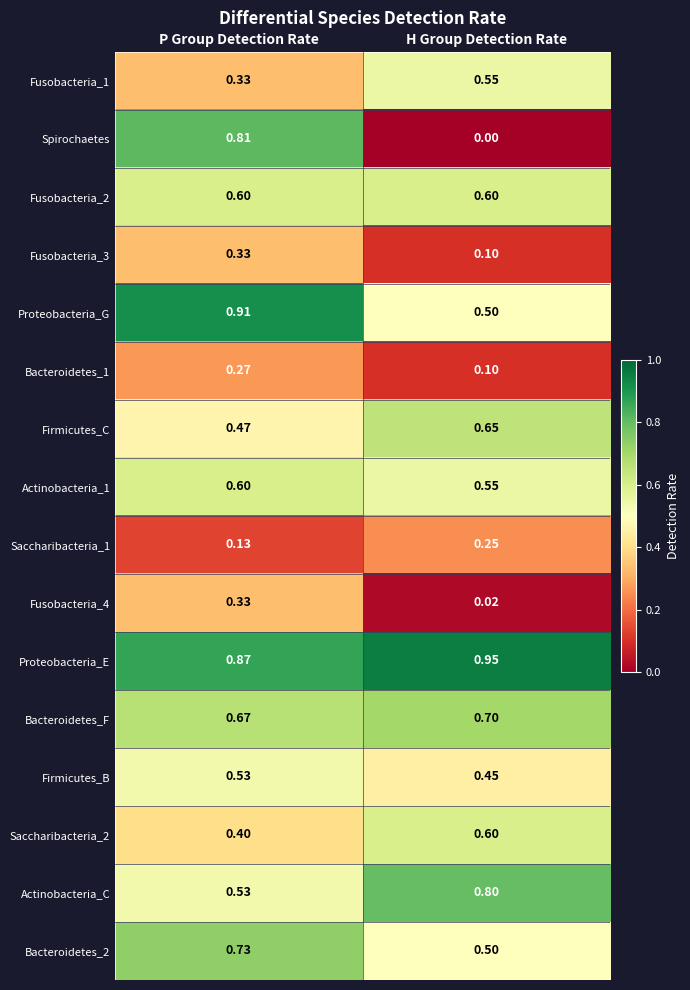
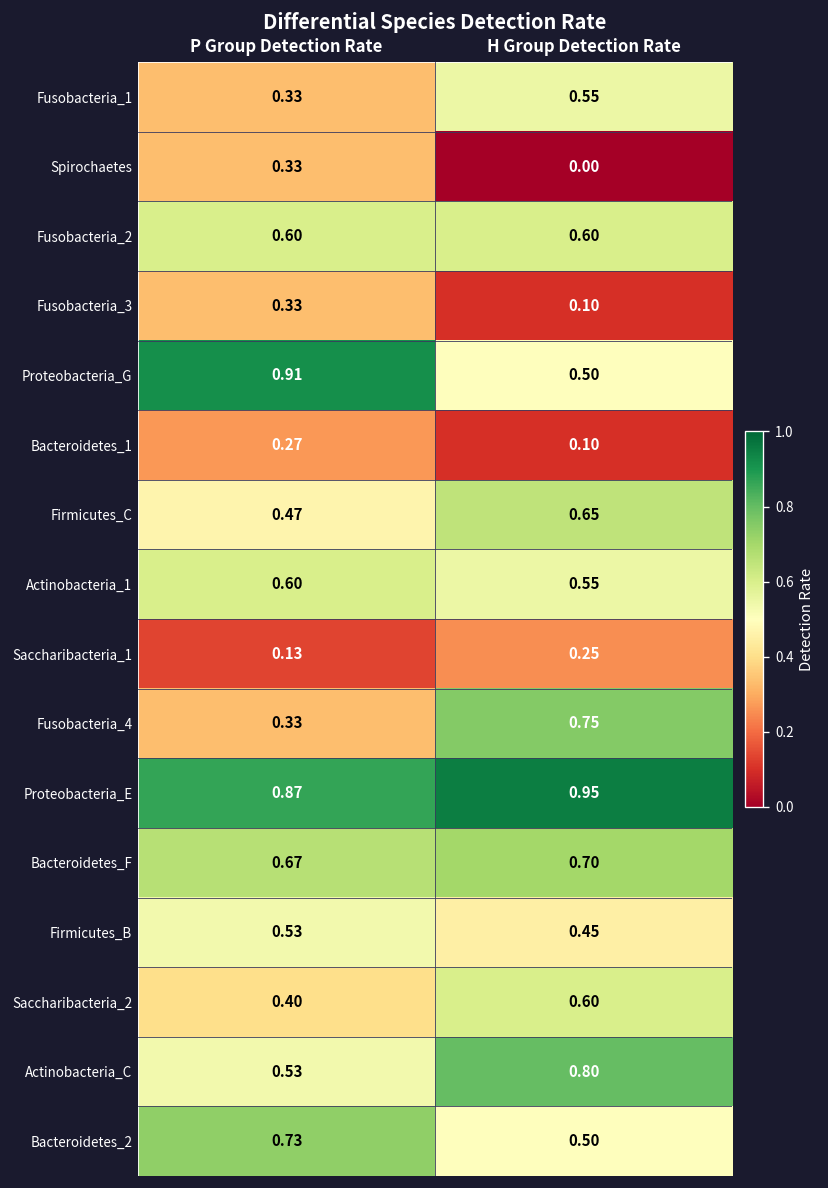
Spirochaetes, P Group Detection Rate: 0.81 -> 0.33
Fusobacteria_4, H Group Detection Rate: 0.02 -> 0.75
